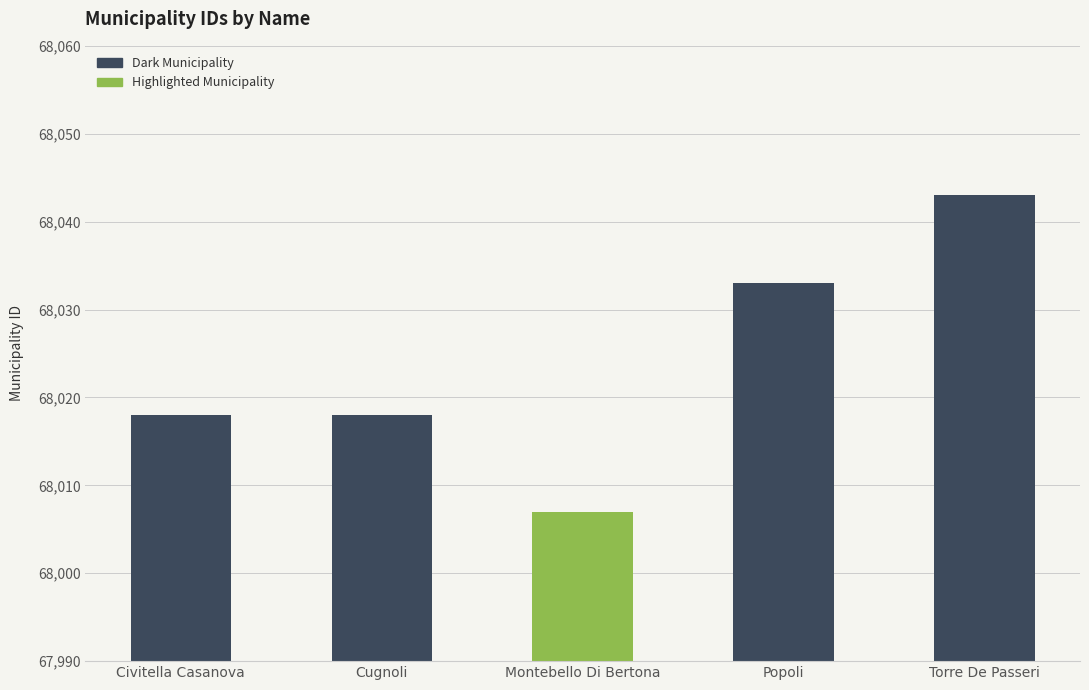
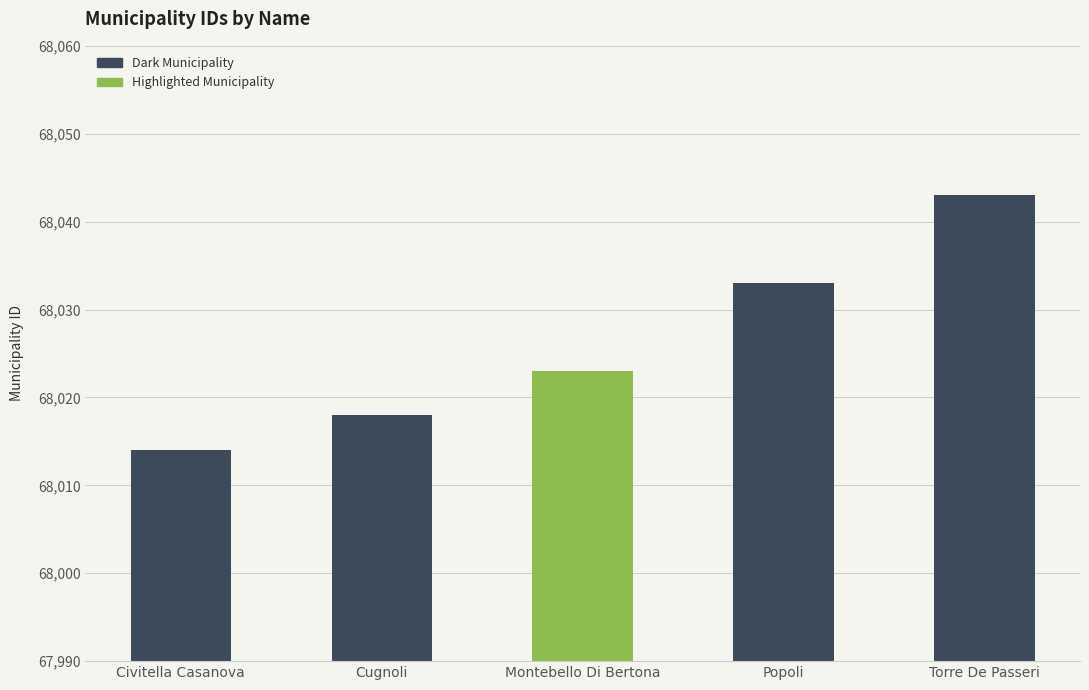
Civitella Casanova: 68,018 -> 68,014
Montebello Di Bertona: 68,007 -> 68,023
